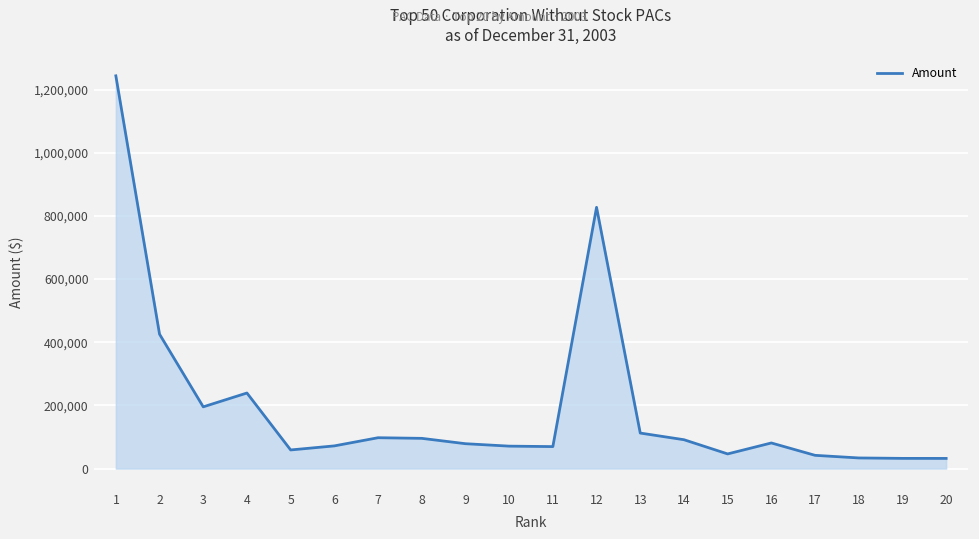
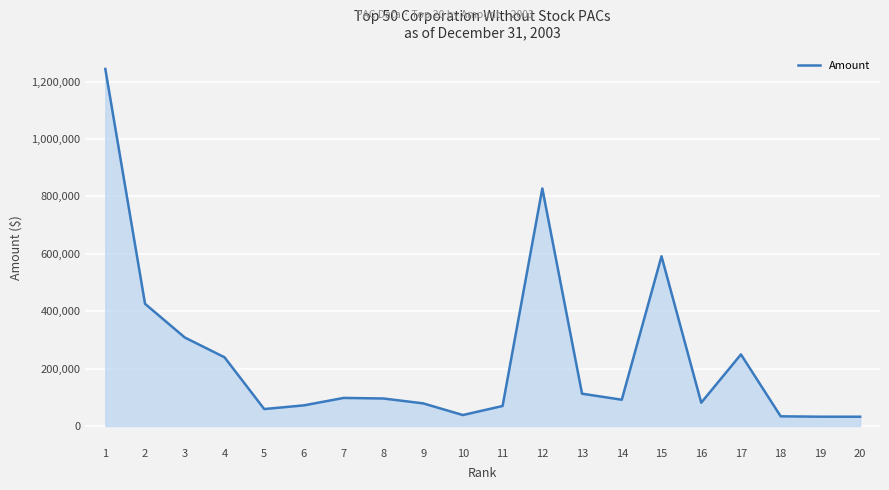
3: 200,000 -> 310,000
10: 70,000 -> 40,000
15: 50,000 -> 590,000
17: 40,000 -> 250,000
